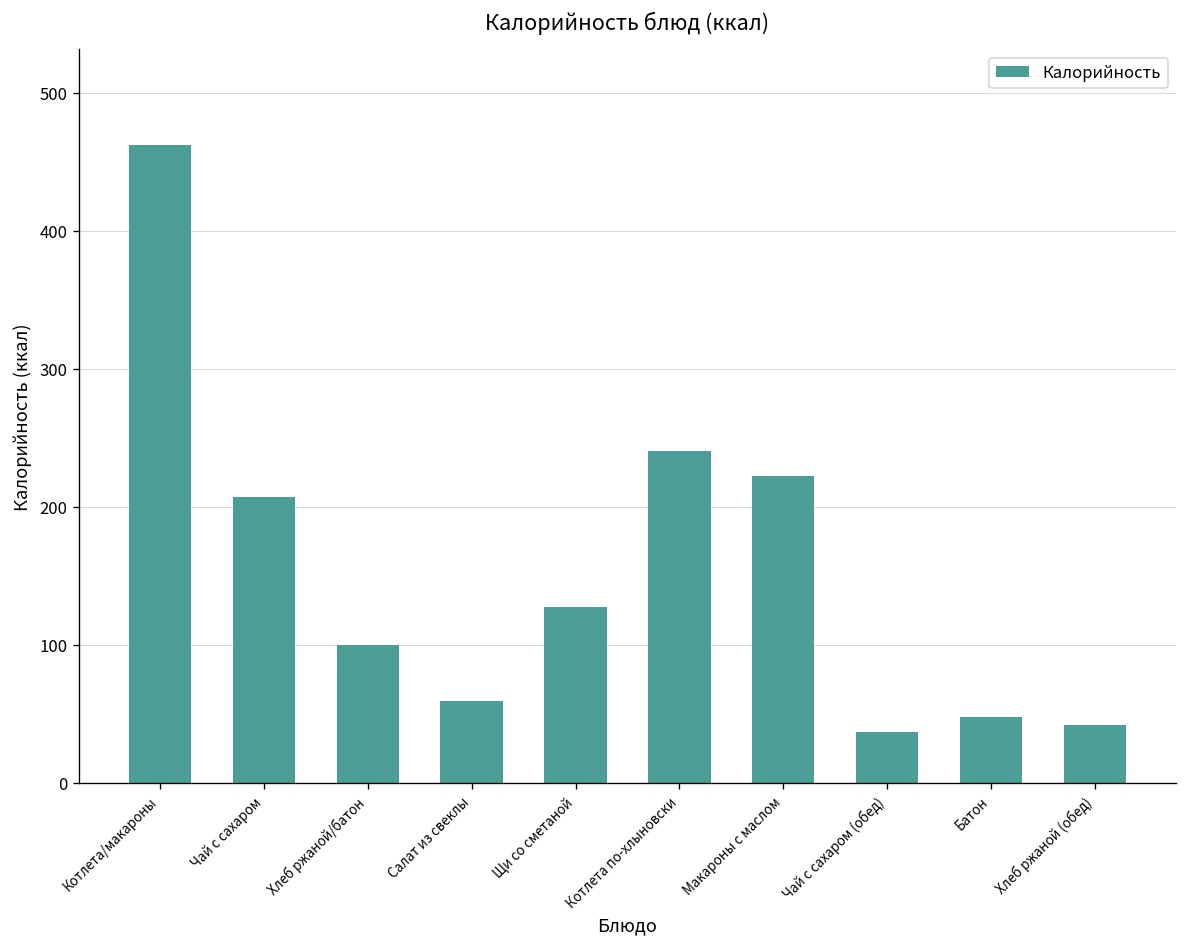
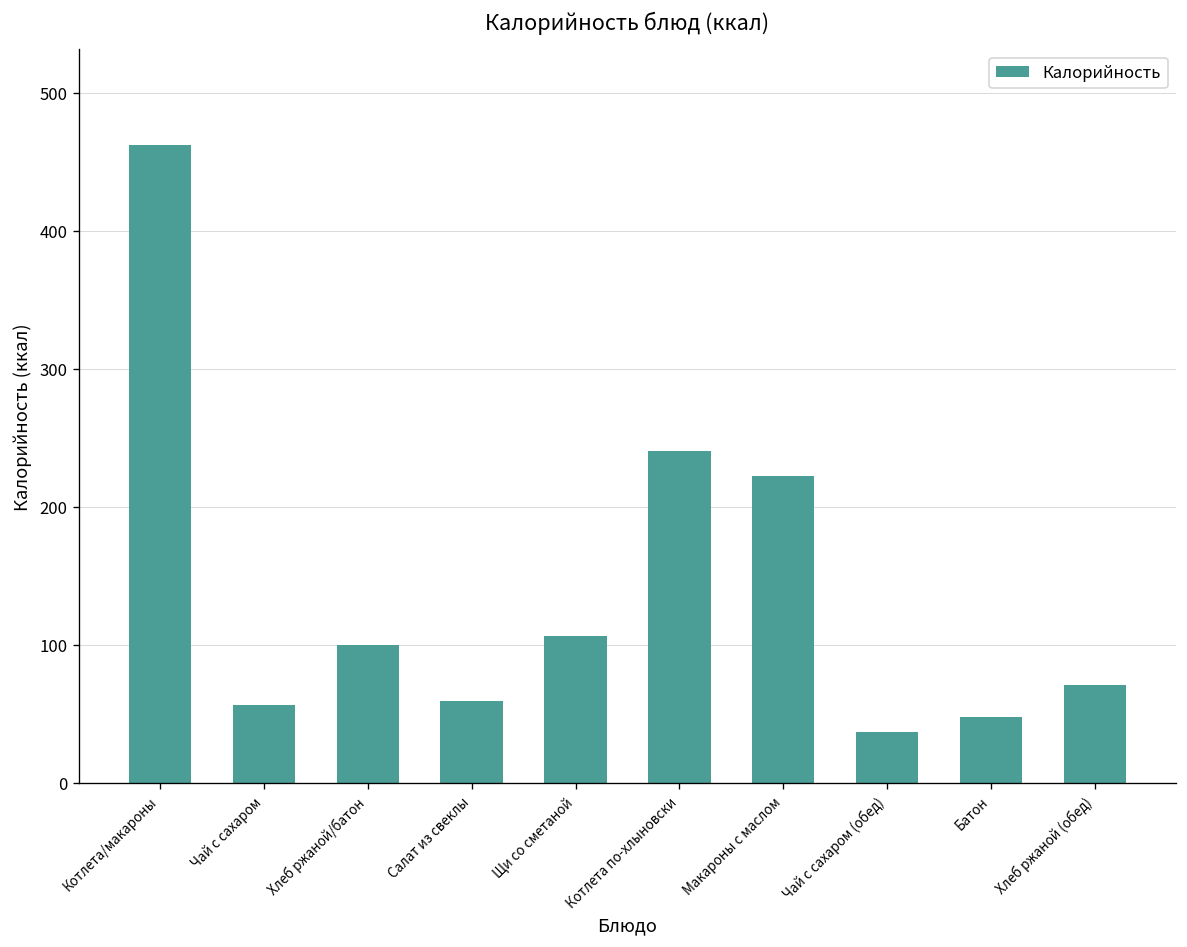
Чай с сахаром: 207 -> 56
Щи со сметаной: 127 -> 106
Хлеб ржаной (обед): 42 -> 71
